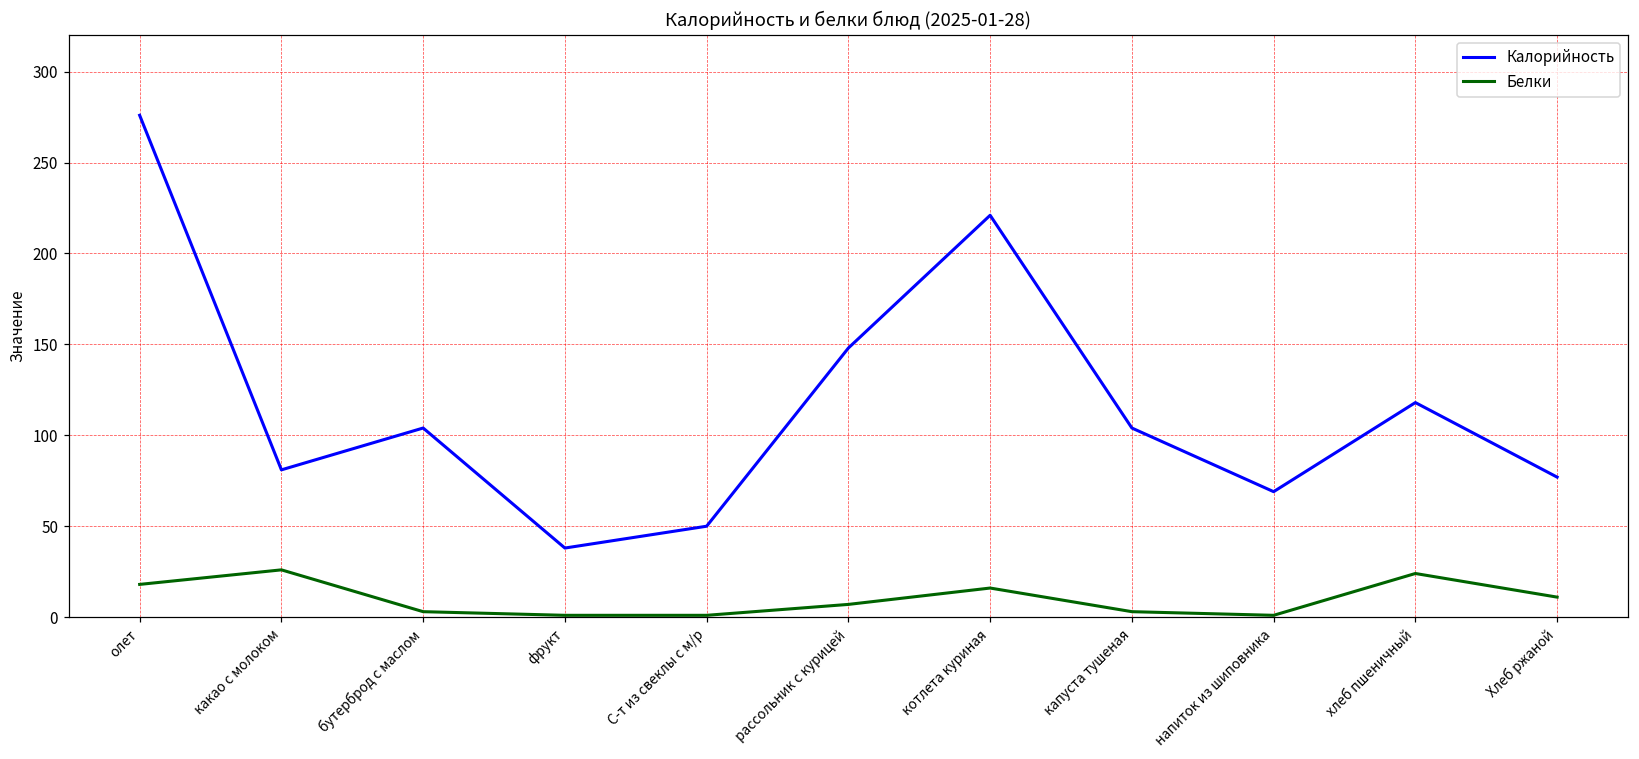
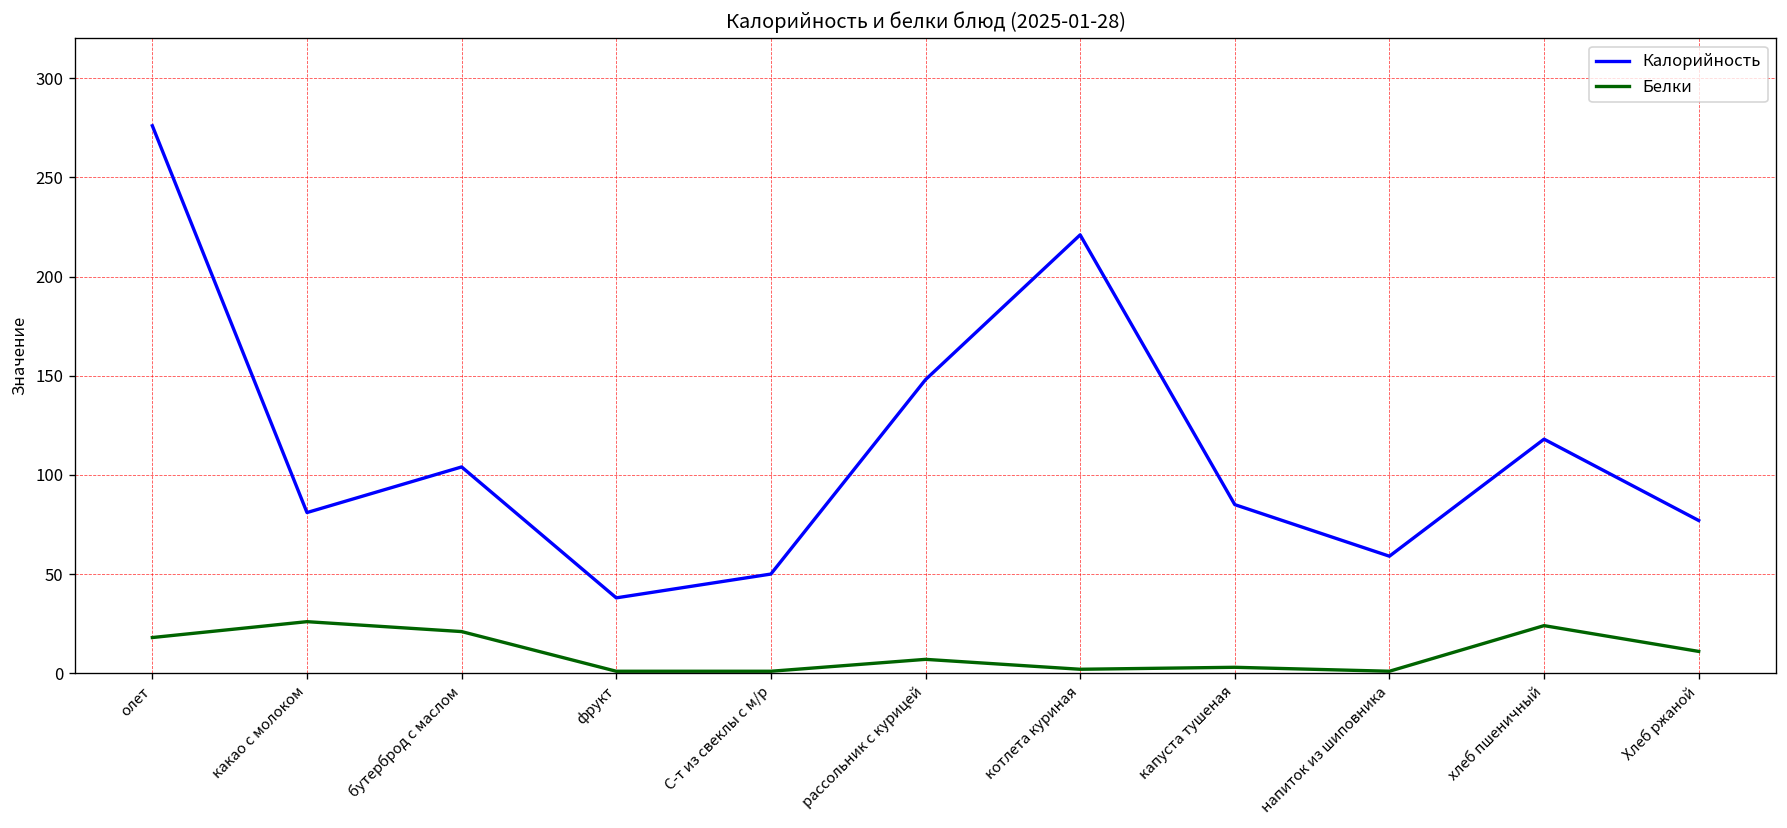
Белки, бутерброд с маслом: 3 -> 21
Белки, котлета куриная: 16 -> 2
Калорийность, капуста тушеная: 104 -> 85
Калорийность, напиток из шиповника: 69 -> 59
